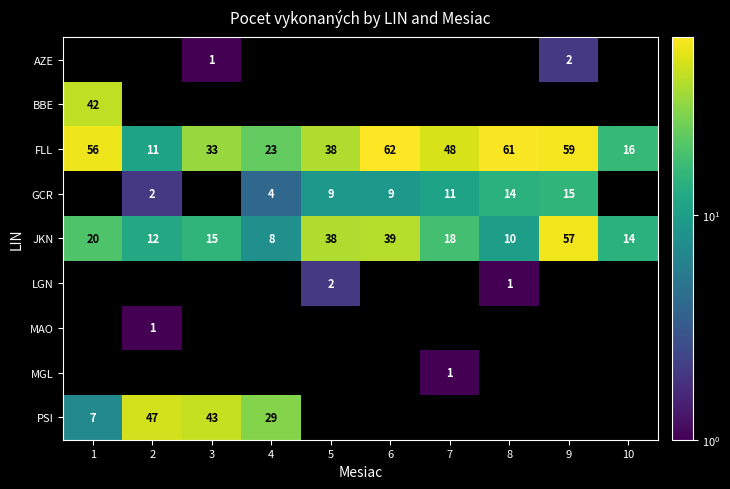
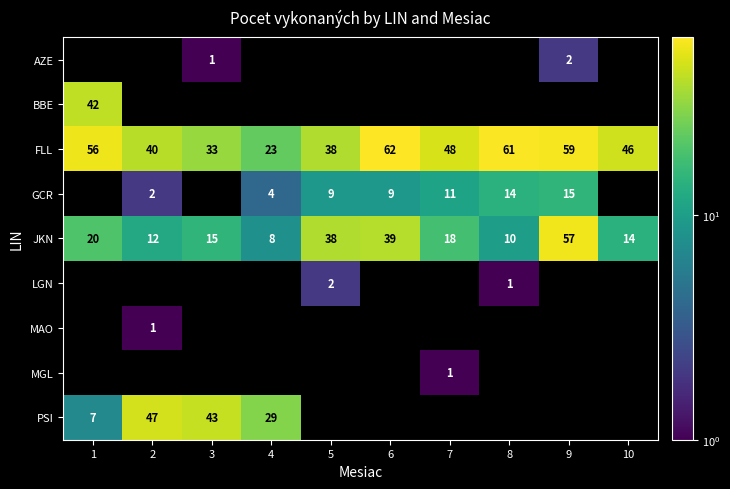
FLL, 2: 11 -> 40
FLL, 10: 16 -> 46
